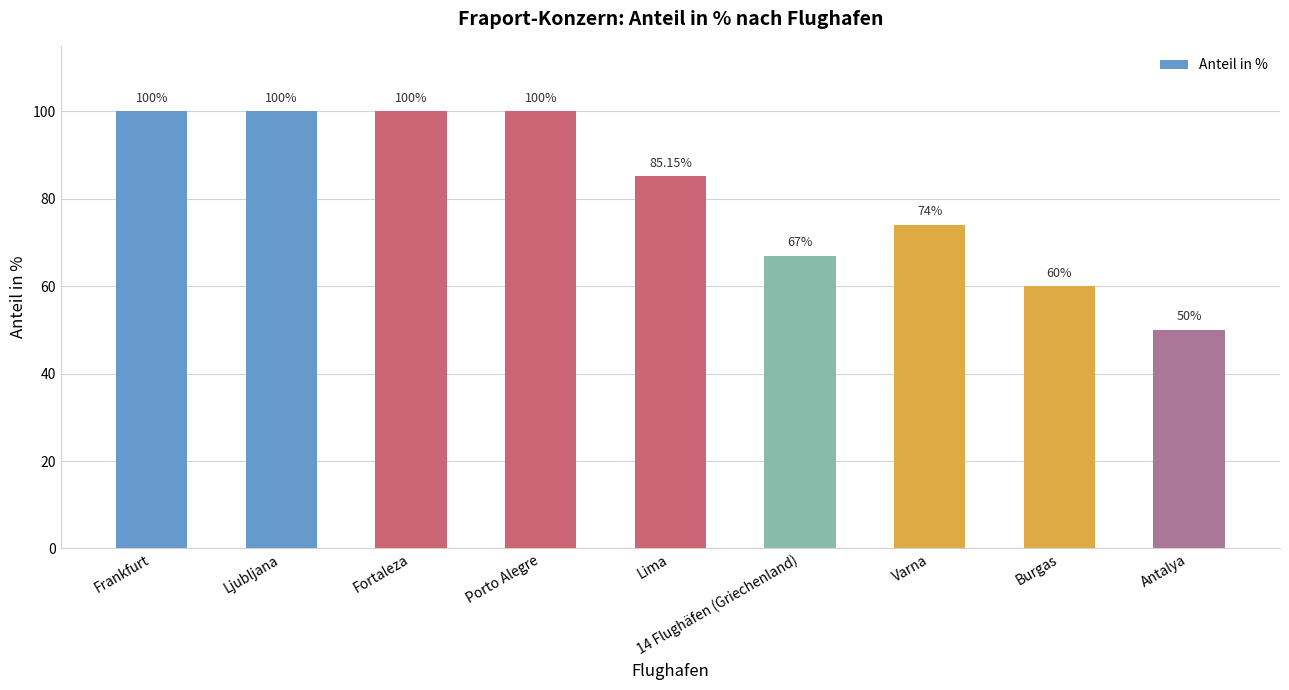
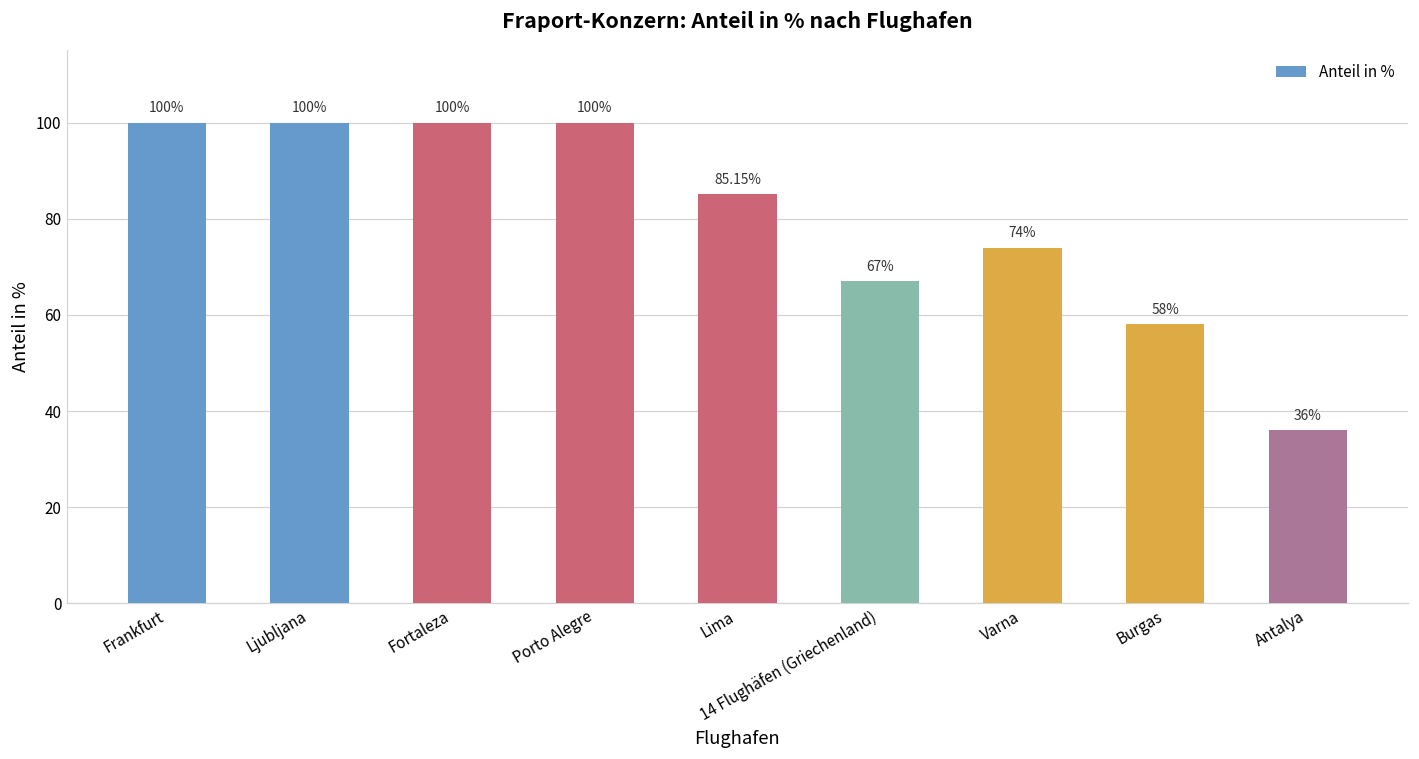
Burgas: 60% -> 58%
Antalya: 50% -> 36%
